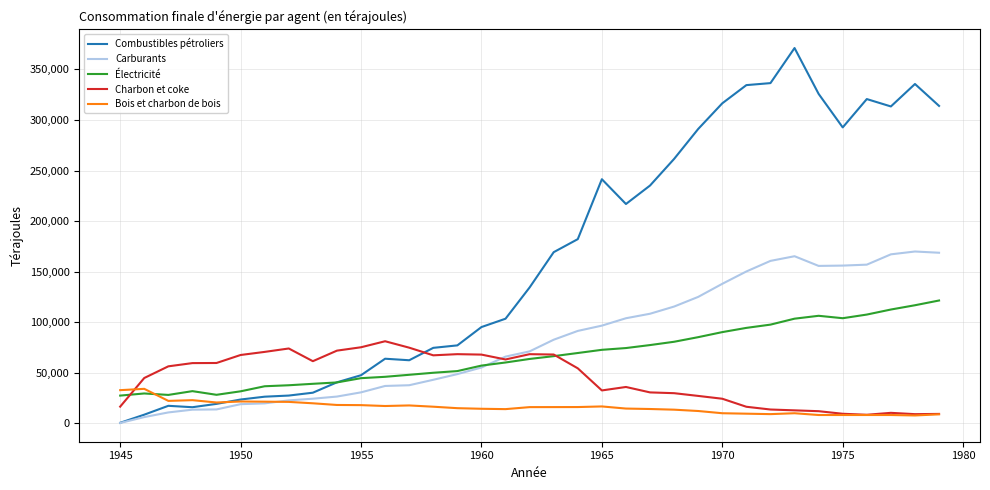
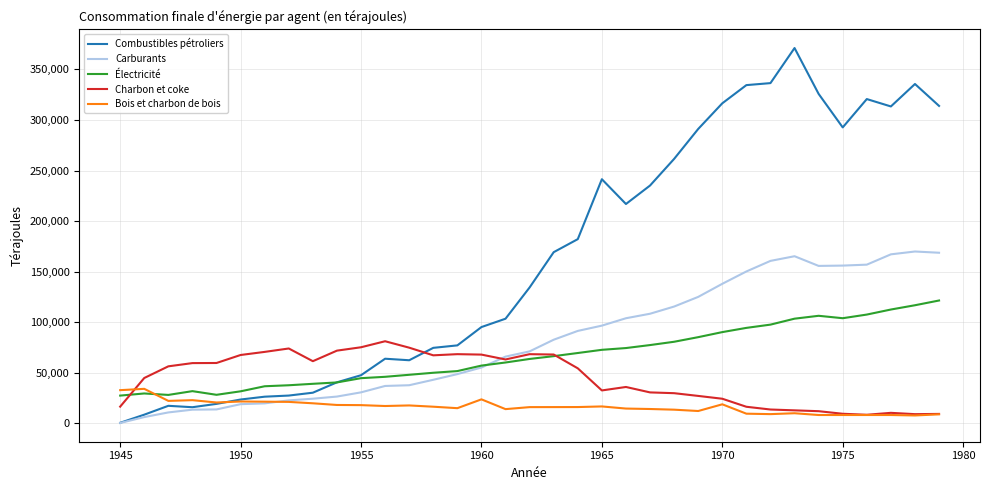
Bois et charbon de bois, 1960: 15,000 -> 24,000
Bois et charbon de bois, 1970: 10,000 -> 19,000
